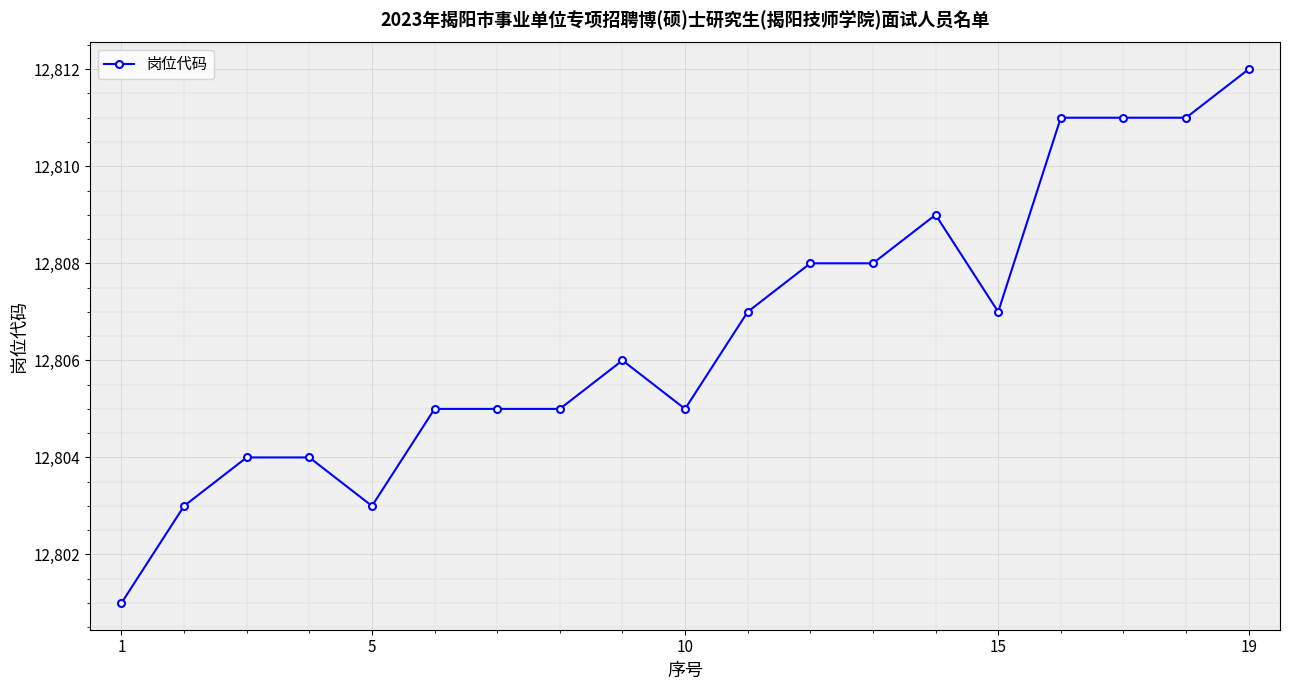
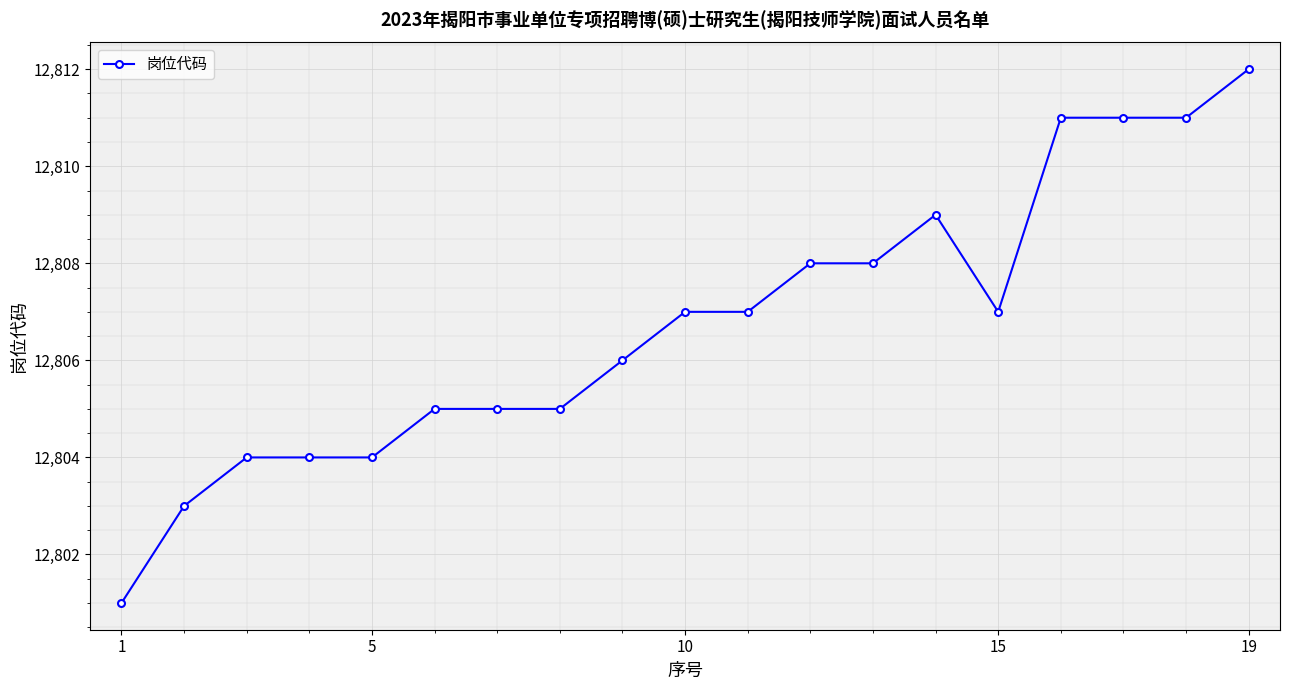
5: 12,803 -> 12,804
10: 12,805 -> 12,807
